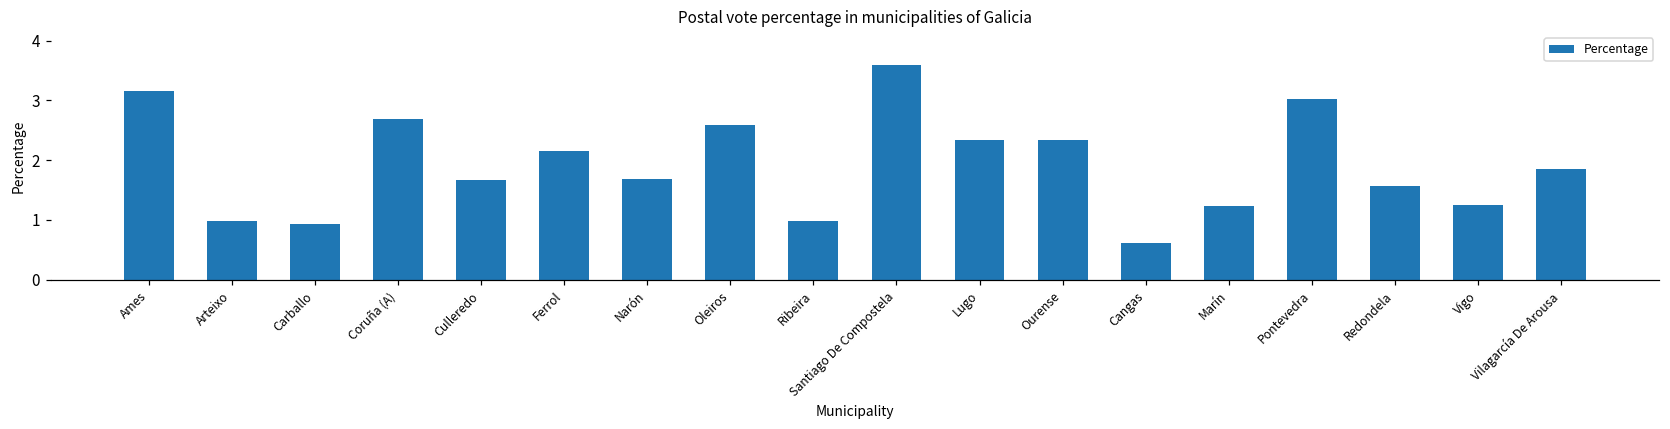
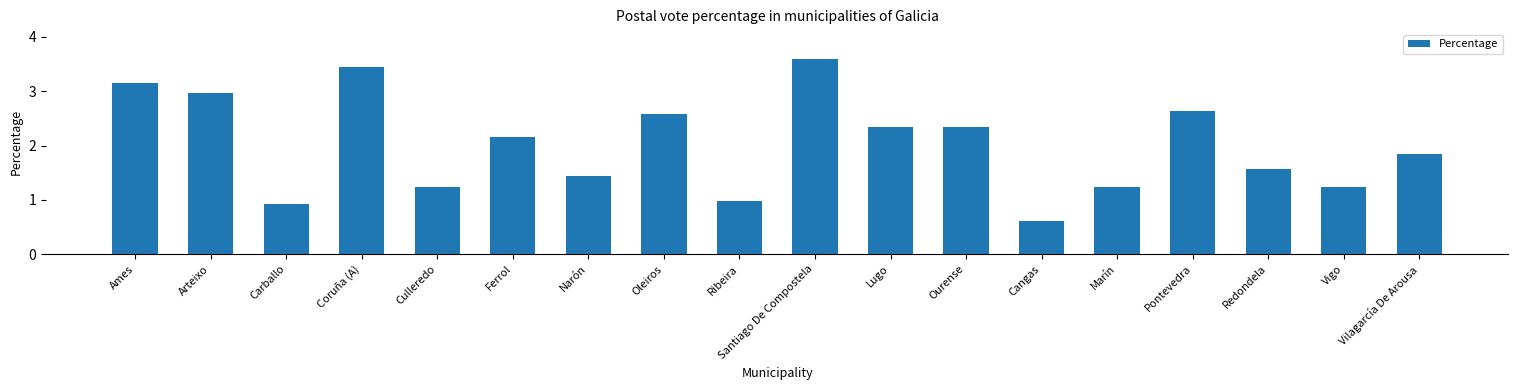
Arteixo: 1.0 -> 3.0
Coruña (A): 2.7 -> 3.4
Culleredo: 1.7 -> 1.2
Narón: 1.7 -> 1.4
Pontevedra: 3.0 -> 2.6
